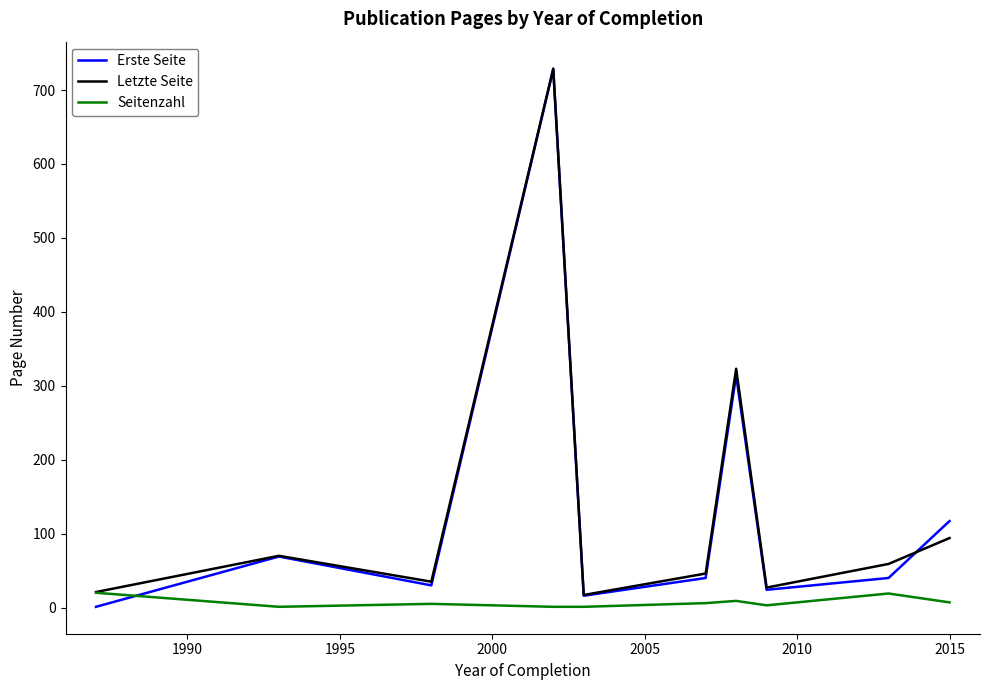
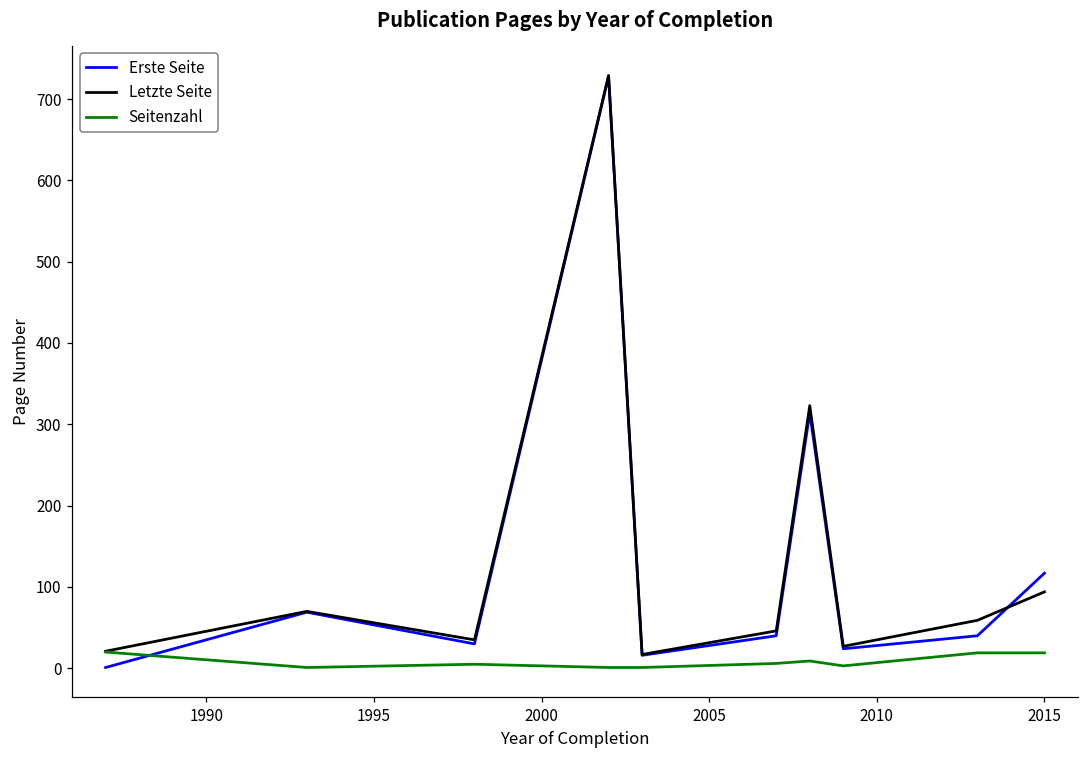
Seitenzahl, 2015: 10 -> 20
